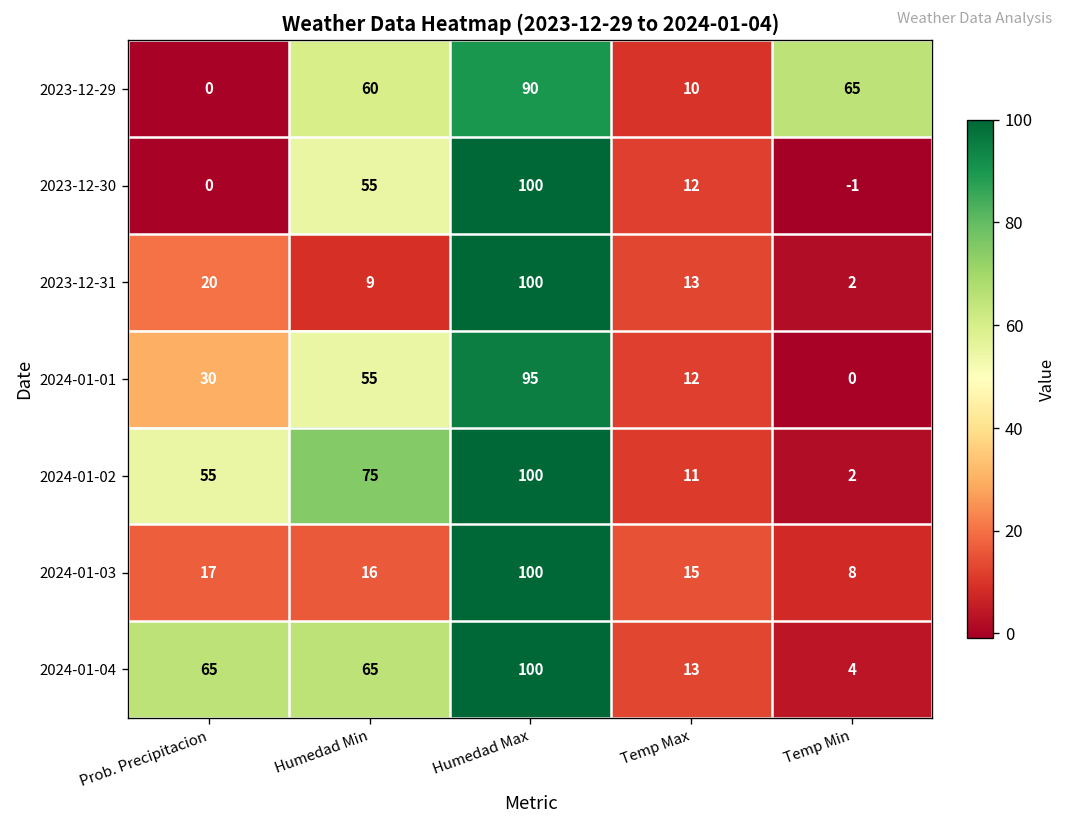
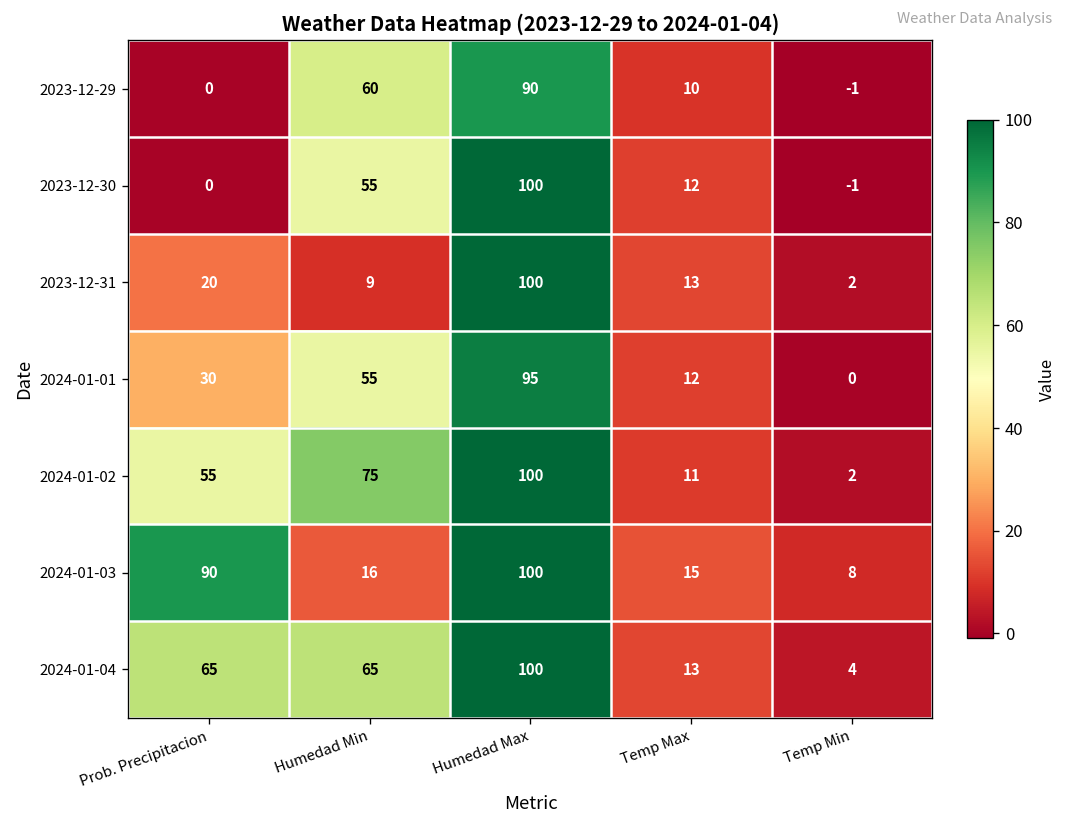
2023-12-29, Temp Min: 65 -> -1
2024-01-03, Prob. Precipitacion: 17 -> 90
